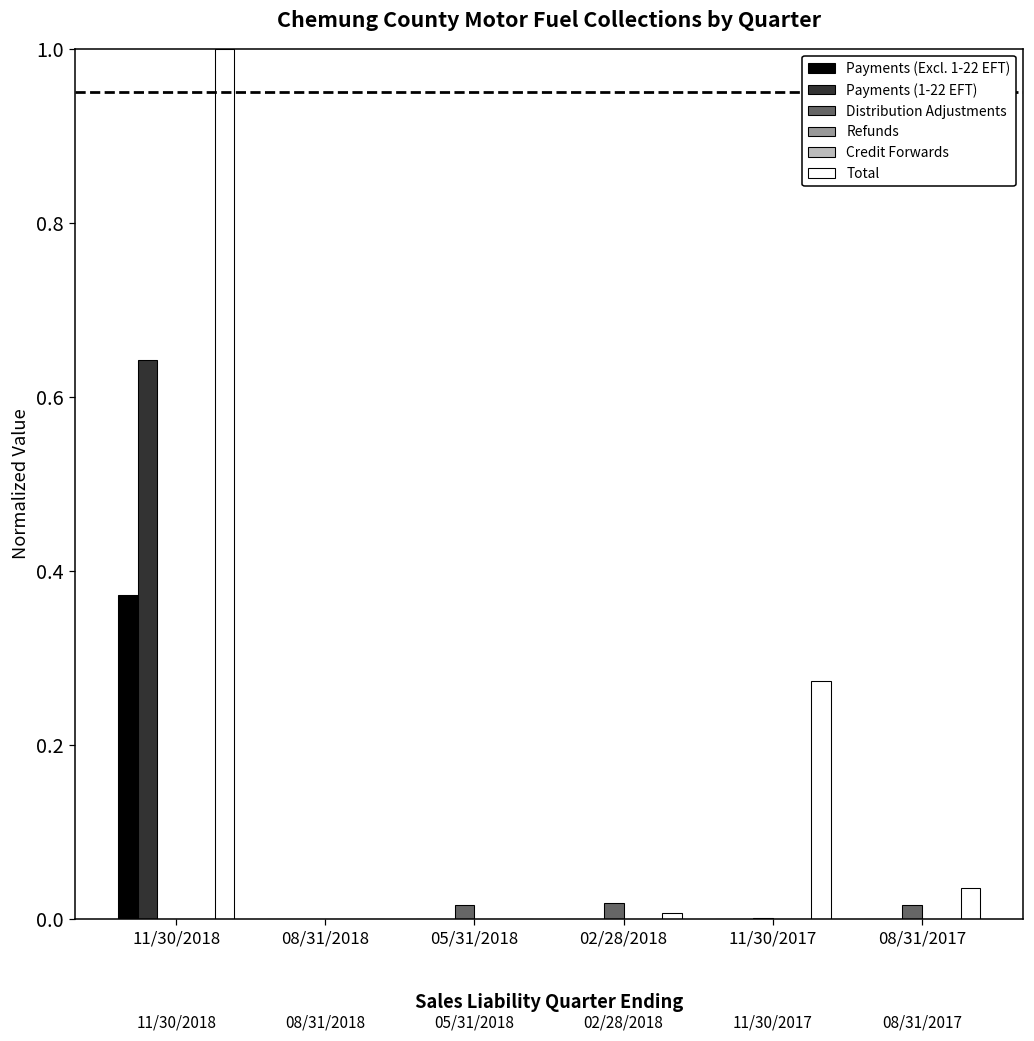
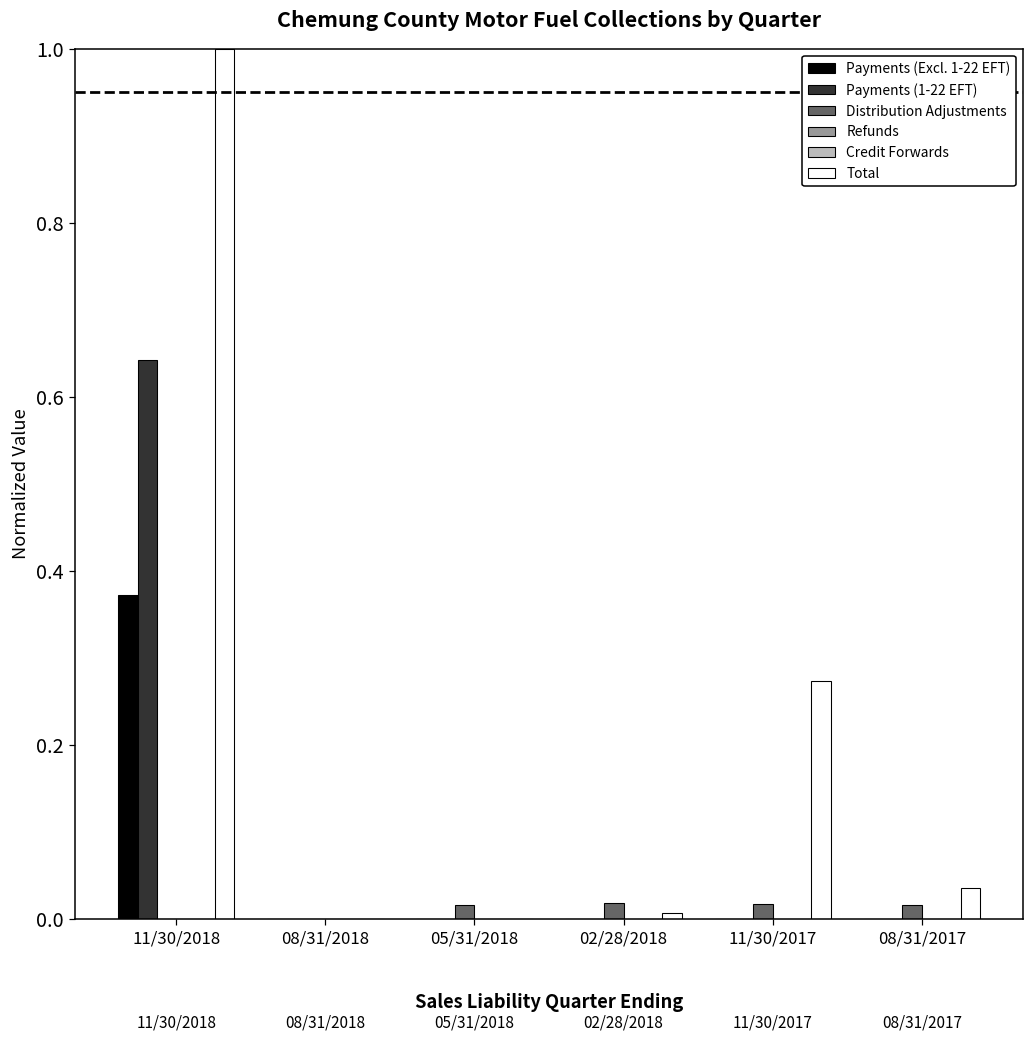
Distribution Adjustments, 11/30/2017: 0.00 -> 0.02
